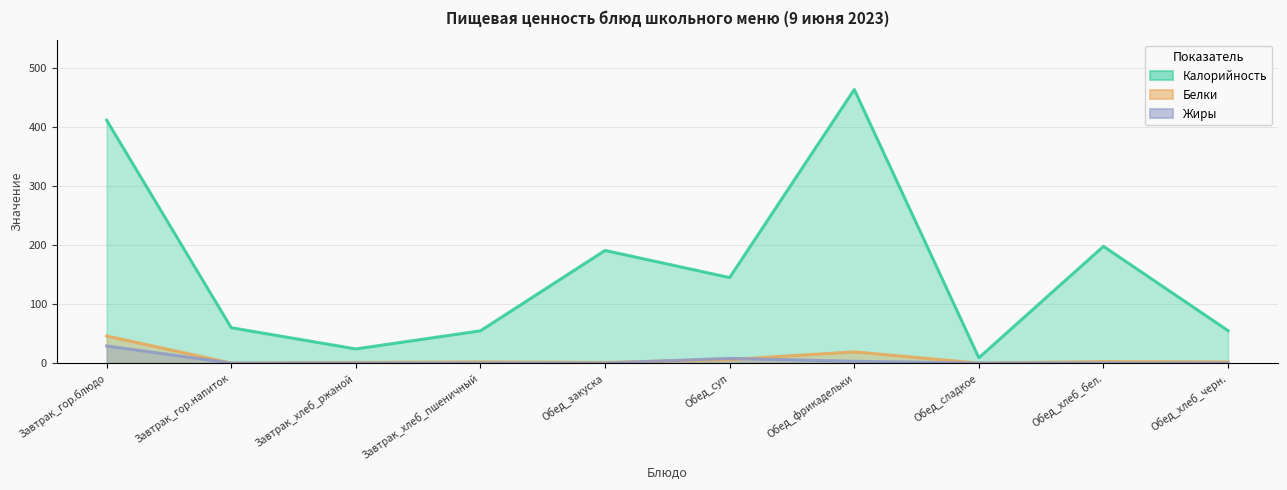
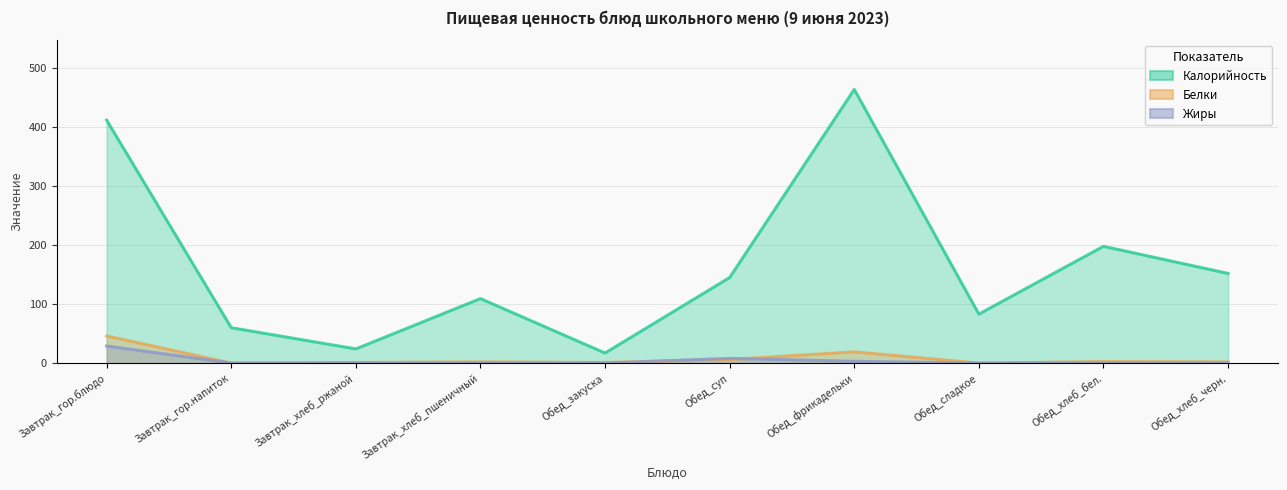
Калорийность, Завтрак_хлеб_пшеничный: 50 -> 110
Калорийность, Обед_закуска: 190 -> 20
Калорийность, Обед_сладкое: 10 -> 80
Калорийность, Обед_хлеб_черн.: 60 -> 150
